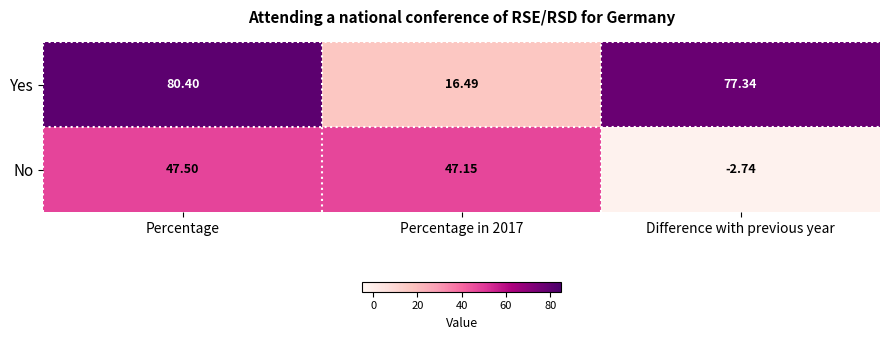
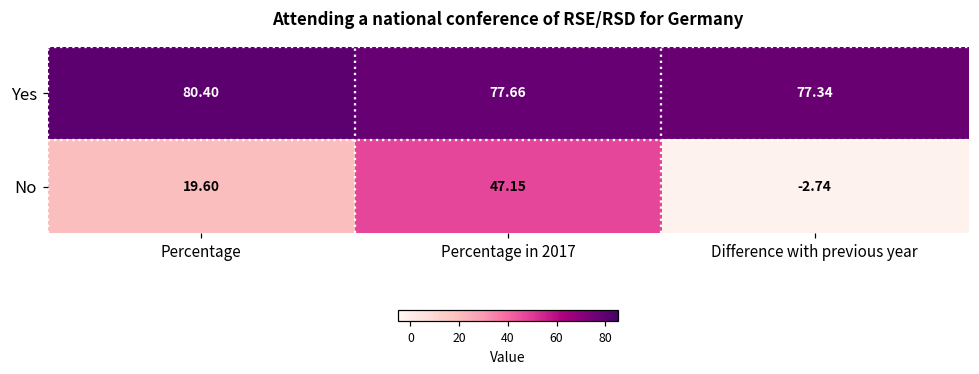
Yes, Percentage in 2017: 16.49 -> 77.66
No, Percentage: 47.50 -> 19.60
